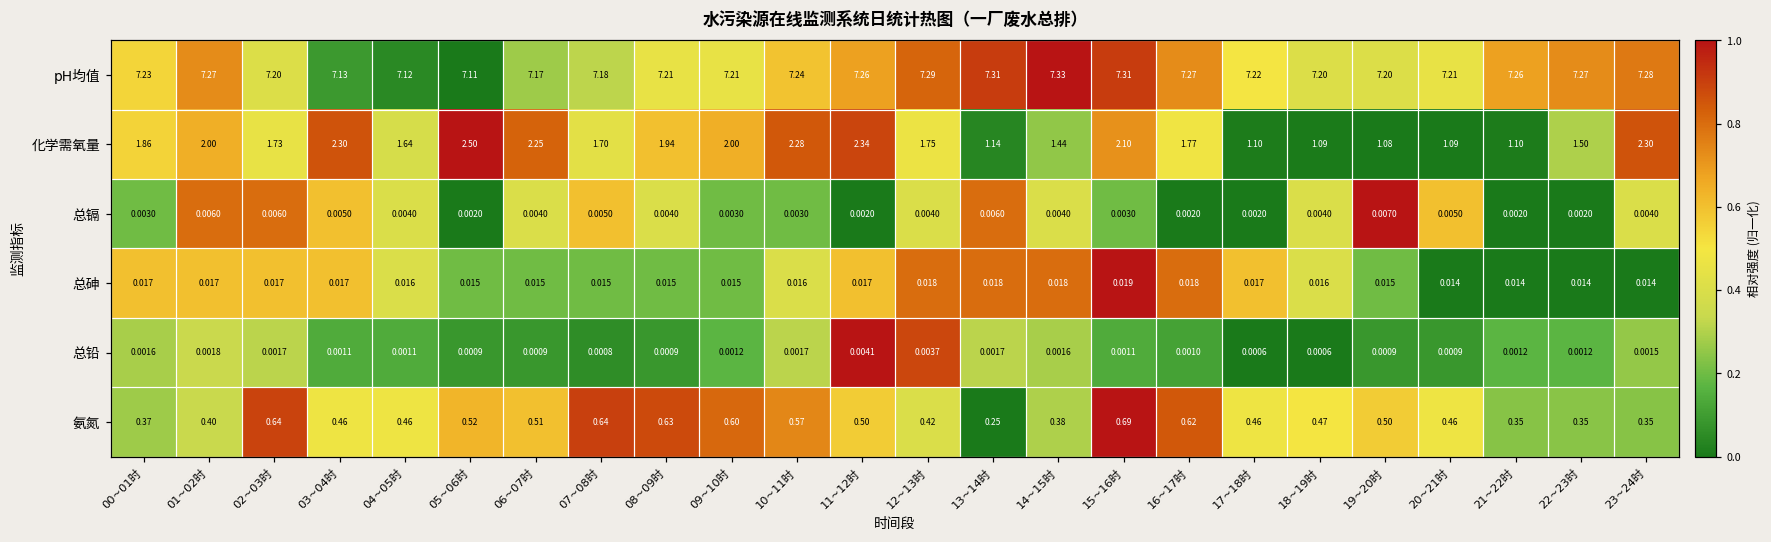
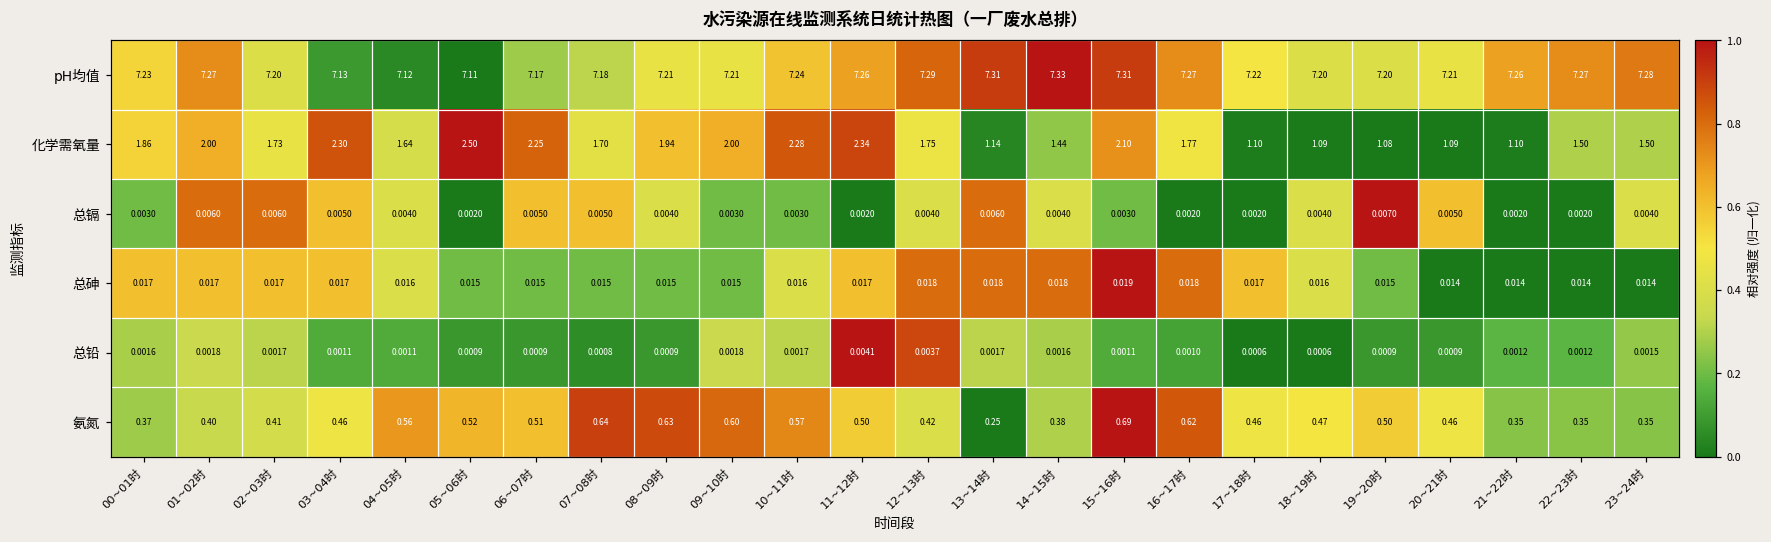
化学需氧量, 23~24时: 2.30 -> 1.50
总镉, 06~07时: 0.0040 -> 0.0050
总铅, 09~10时: 0.0012 -> 0.0018
氨氮, 02~03时: 0.64 -> 0.41
氨氮, 04~05时: 0.46 -> 0.56
